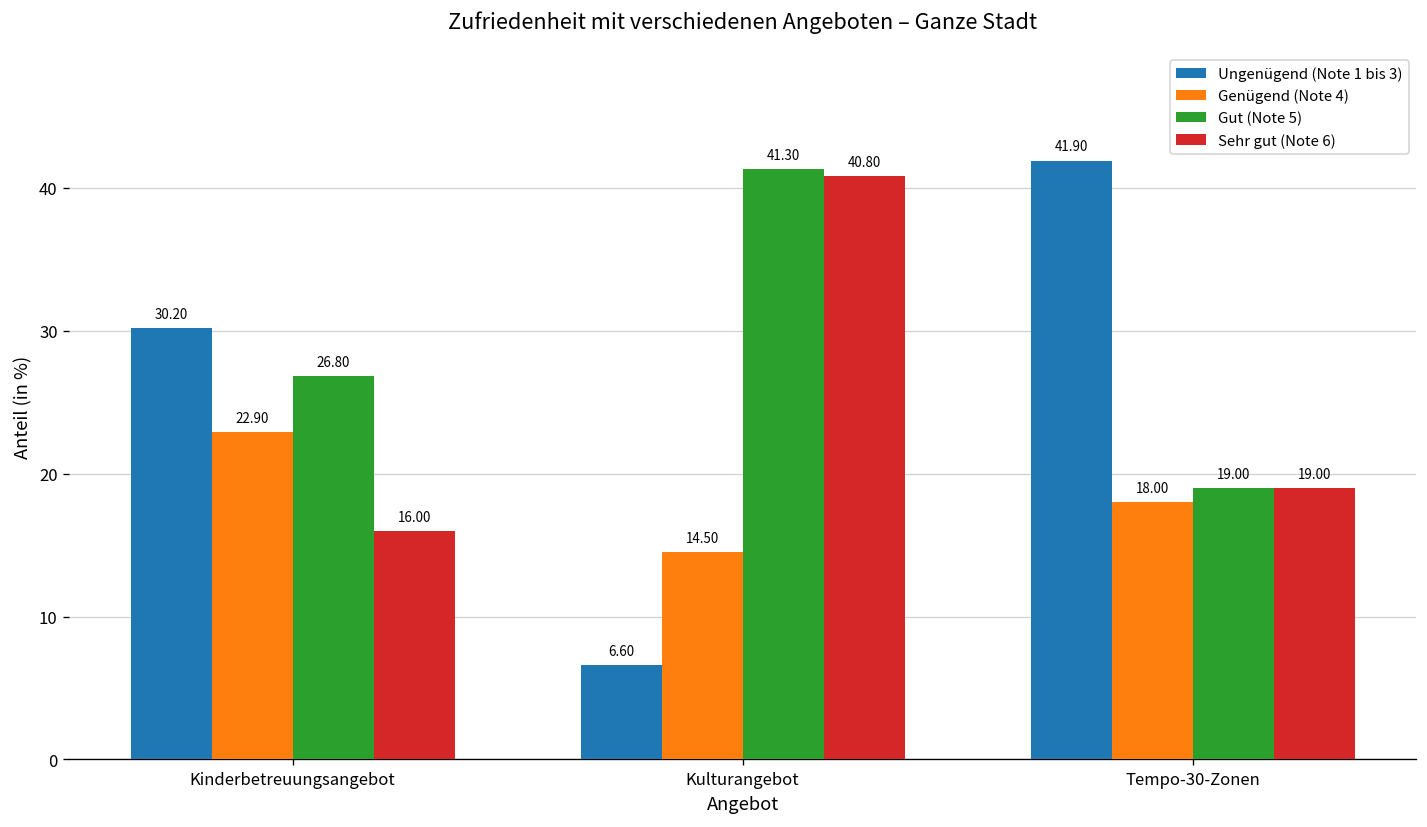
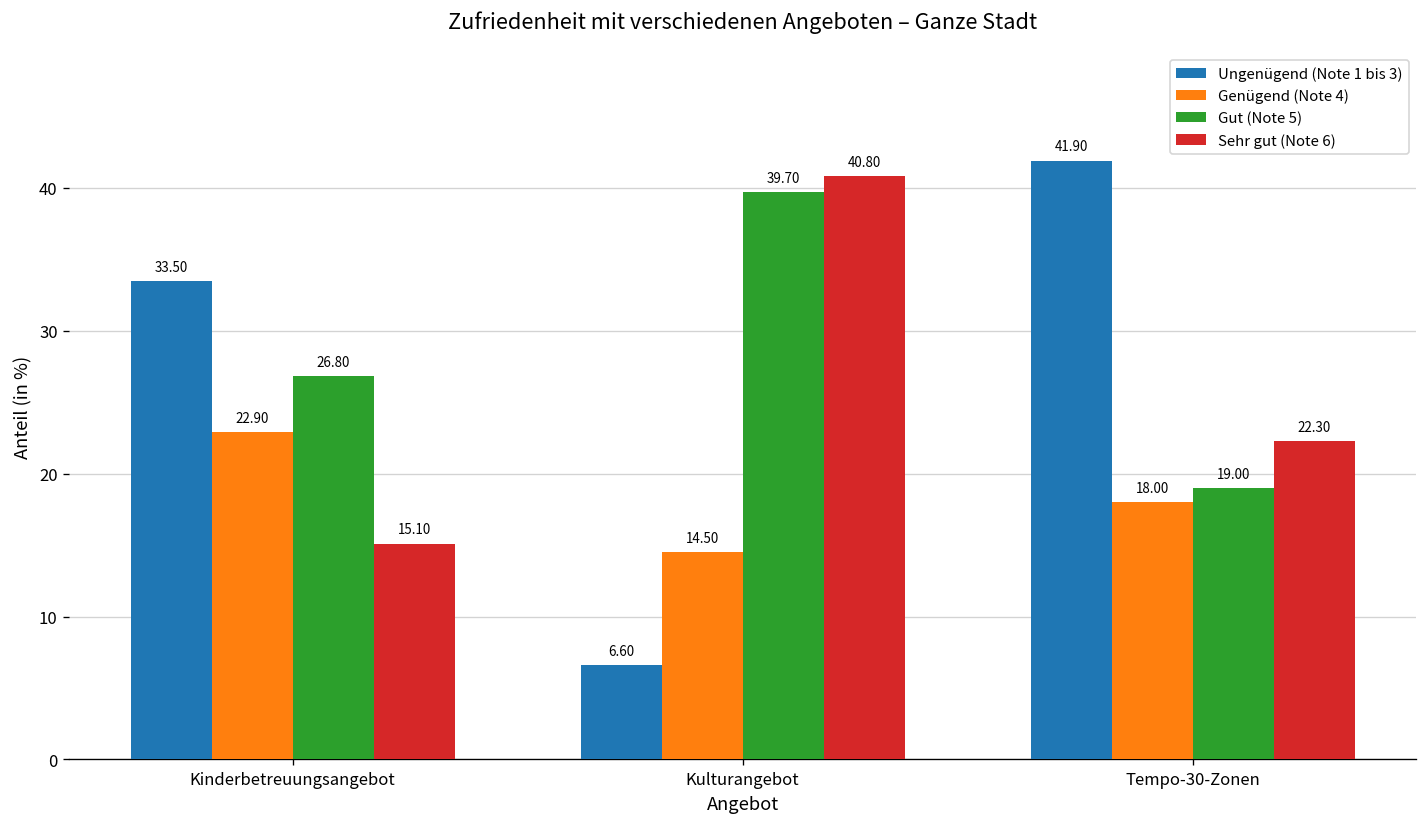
Ungenügend (Note 1 bis 3), Kinderbetreuungsangebot: 30.20 -> 33.50
Sehr gut (Note 6), Kinderbetreuungsangebot: 16.00 -> 15.10
Gut (Note 5), Kulturangebot: 41.30 -> 39.70
Sehr gut (Note 6), Tempo-30-Zonen: 19.00 -> 22.30
